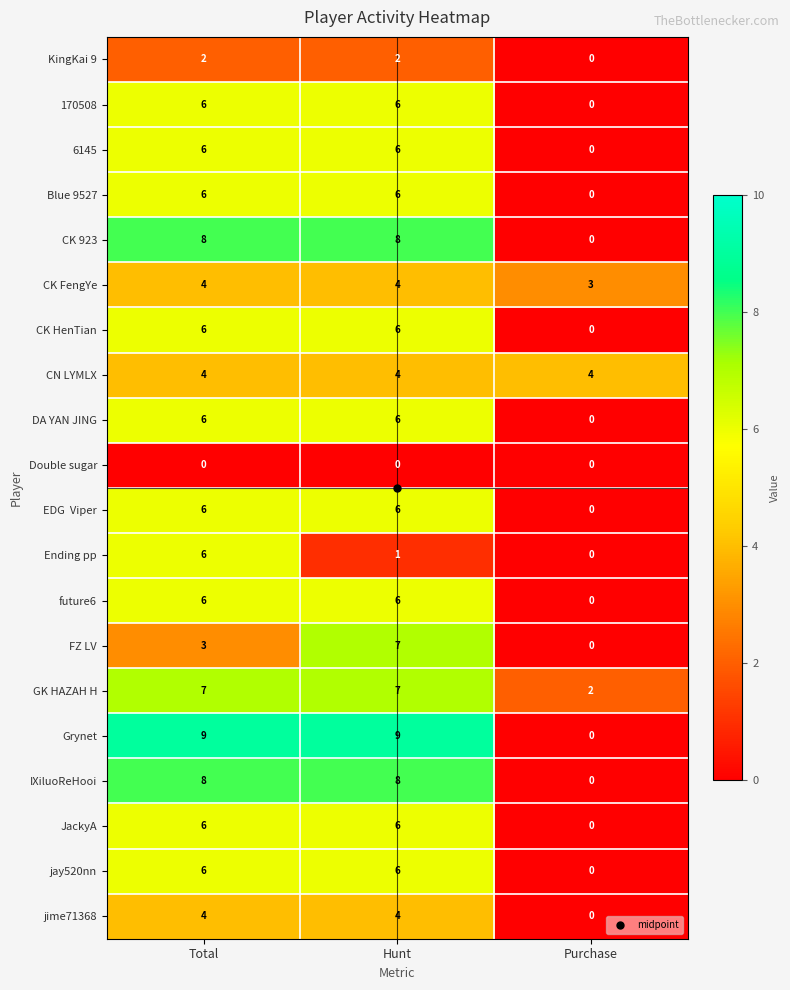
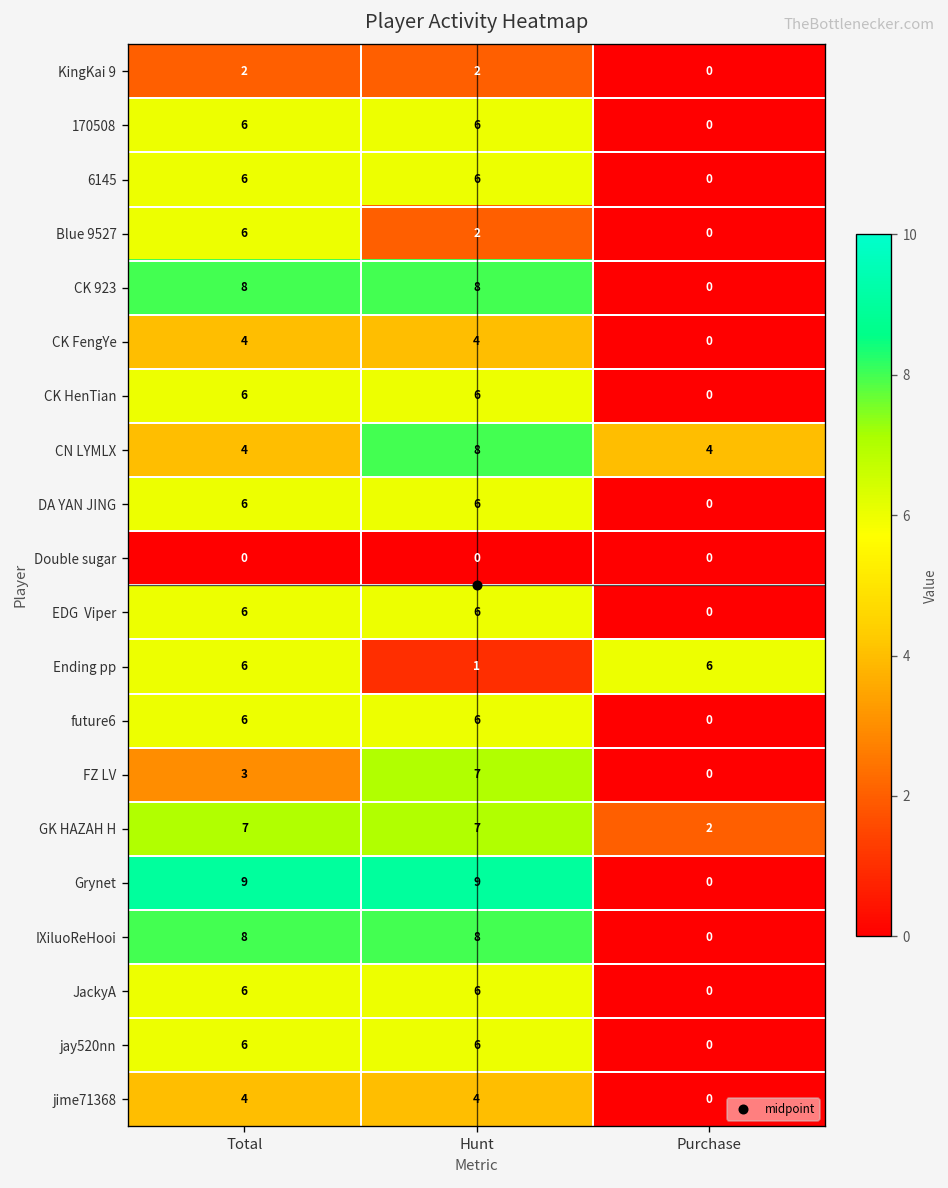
Blue 9527, Hunt: 6 -> 2
CK FengYe, Purchase: 3 -> 0
CN LYMLX, Hunt: 4 -> 8
Ending pp, Purchase: 0 -> 6
